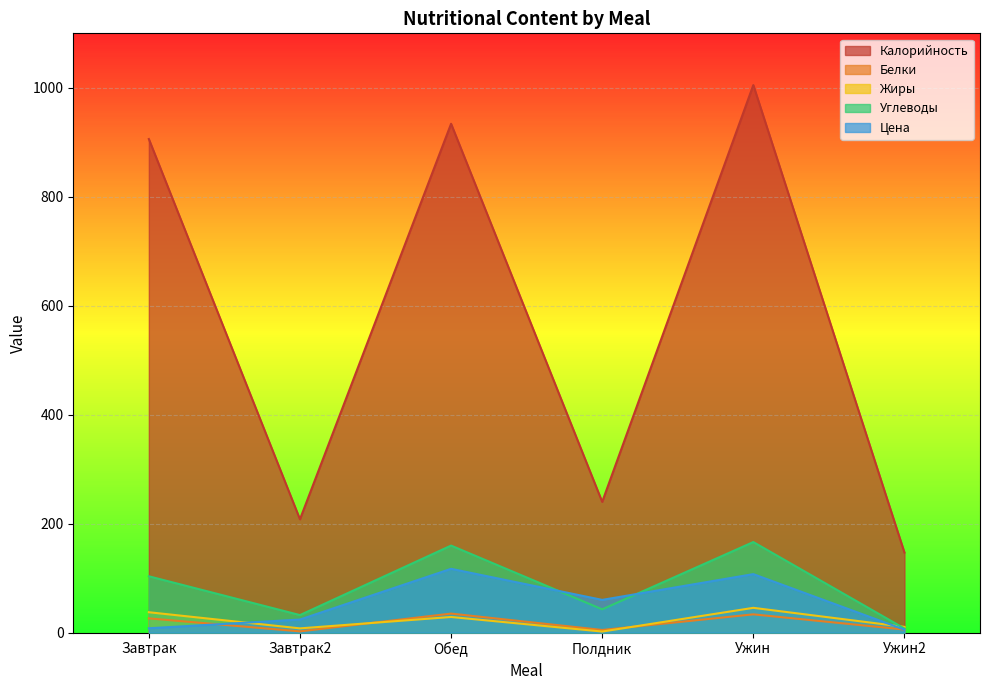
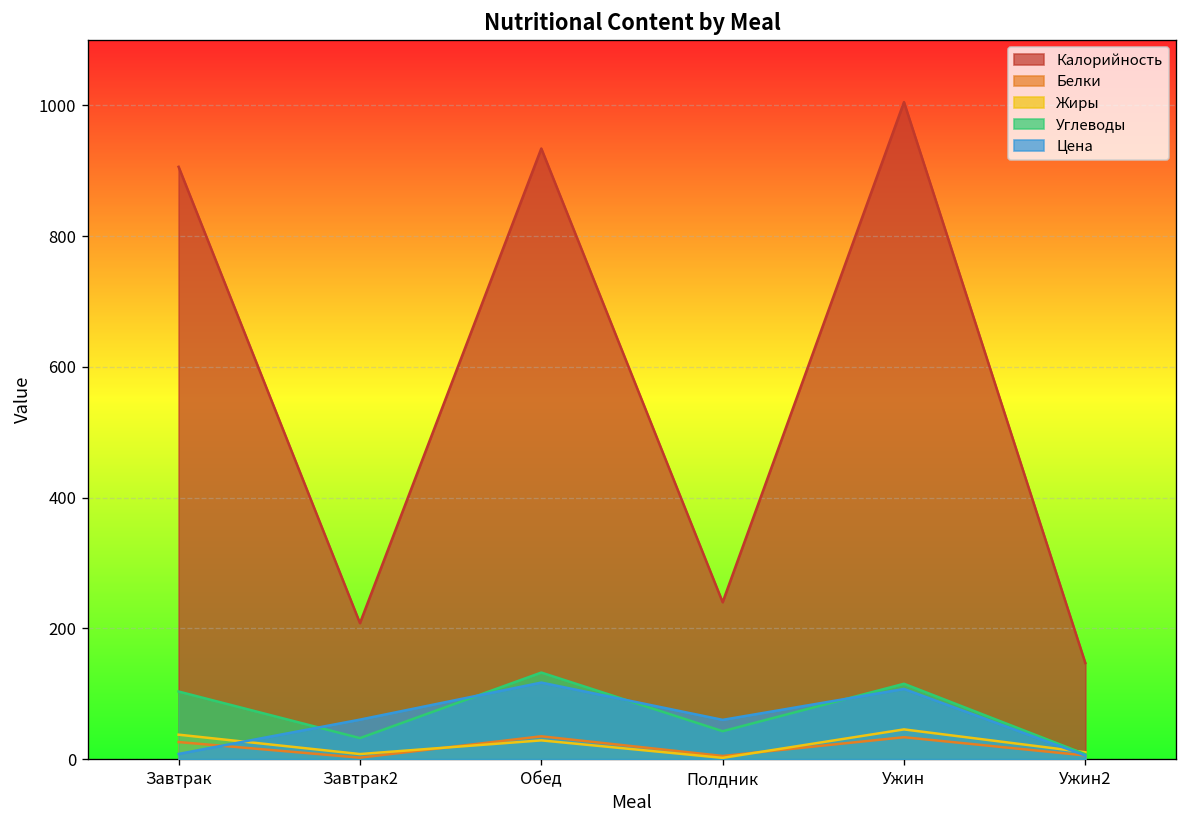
Цена, Завтрак2: 20 -> 60
Углеводы, Обед: 160 -> 130
Углеводы, Ужин: 170 -> 120
